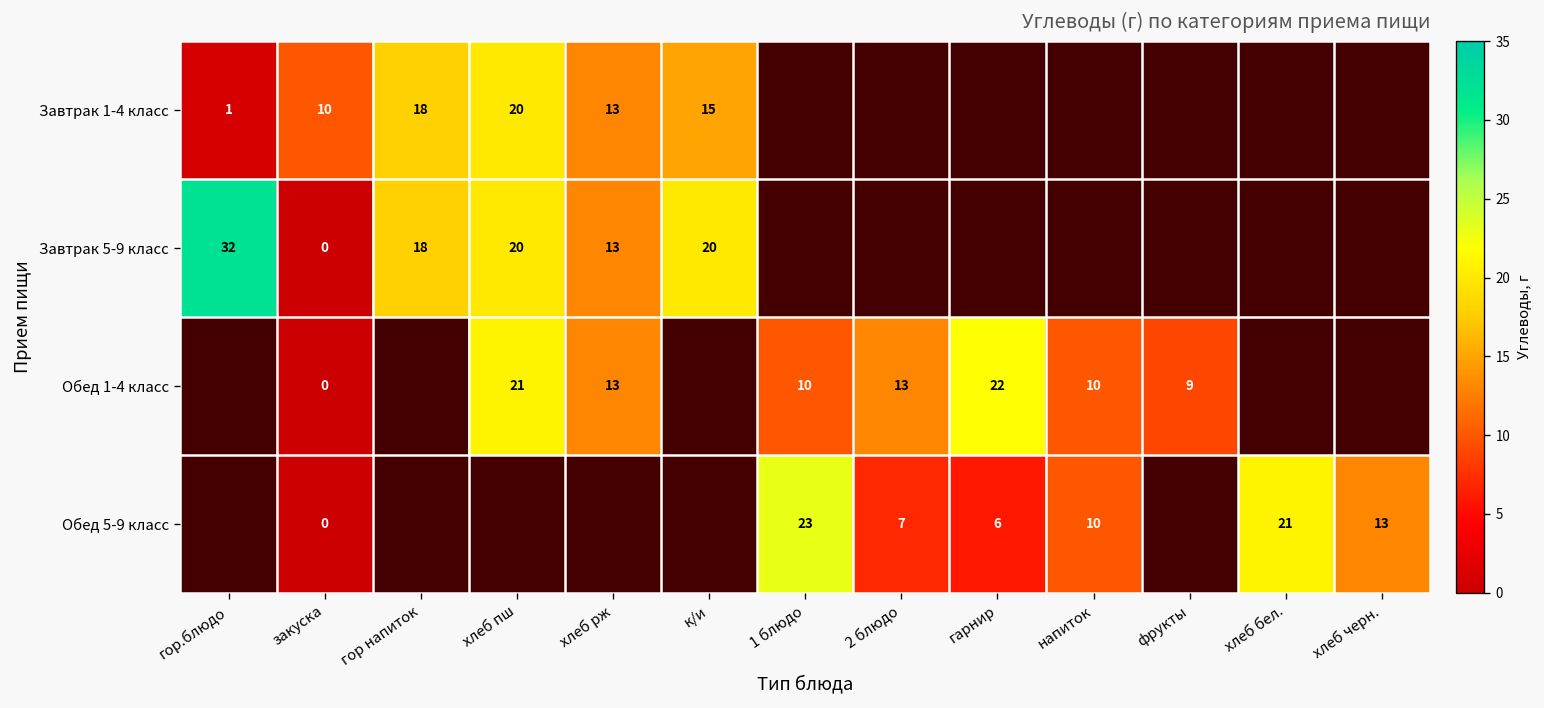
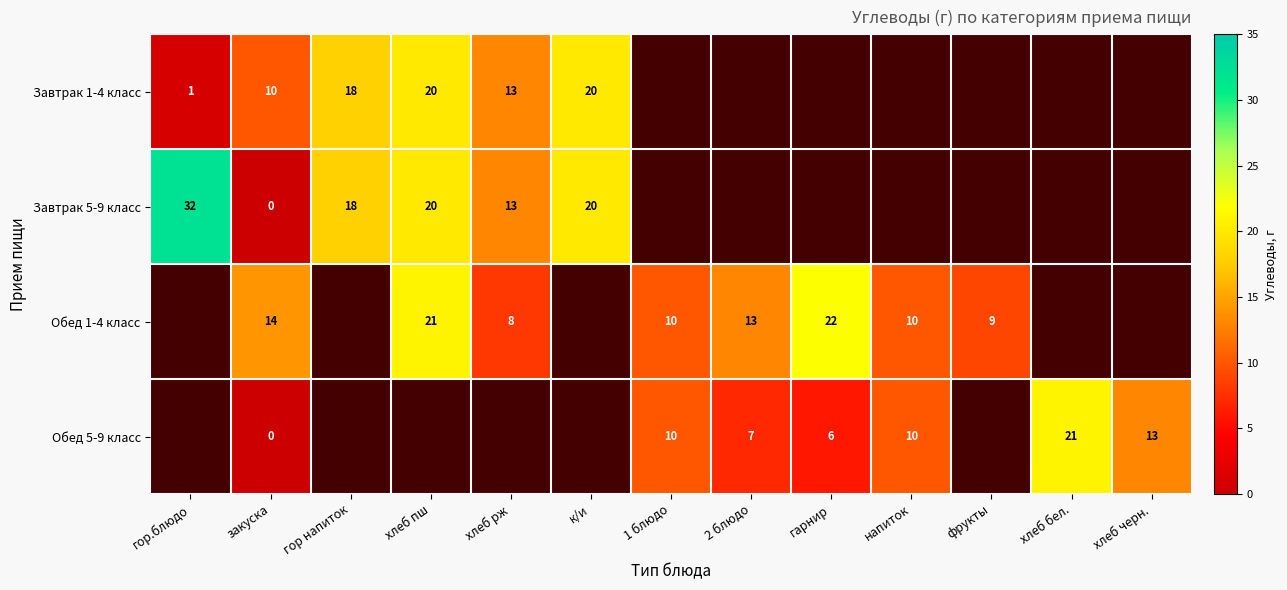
Завтрак 1-4 класс, к/и: 15 -> 20
Обед 1-4 класс, закуска: 0 -> 14
Обед 1-4 класс, хлеб рж: 13 -> 8
Обед 5-9 класс, 1 блюдо: 23 -> 10
